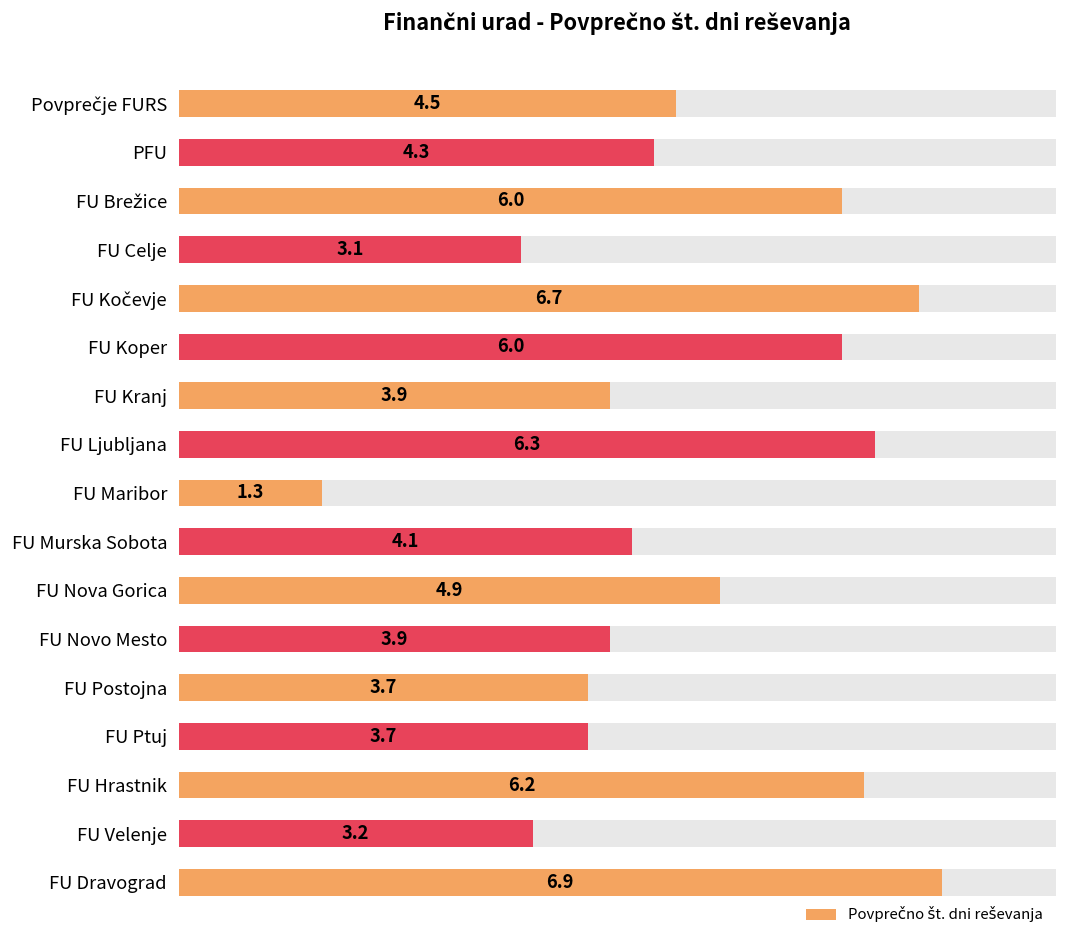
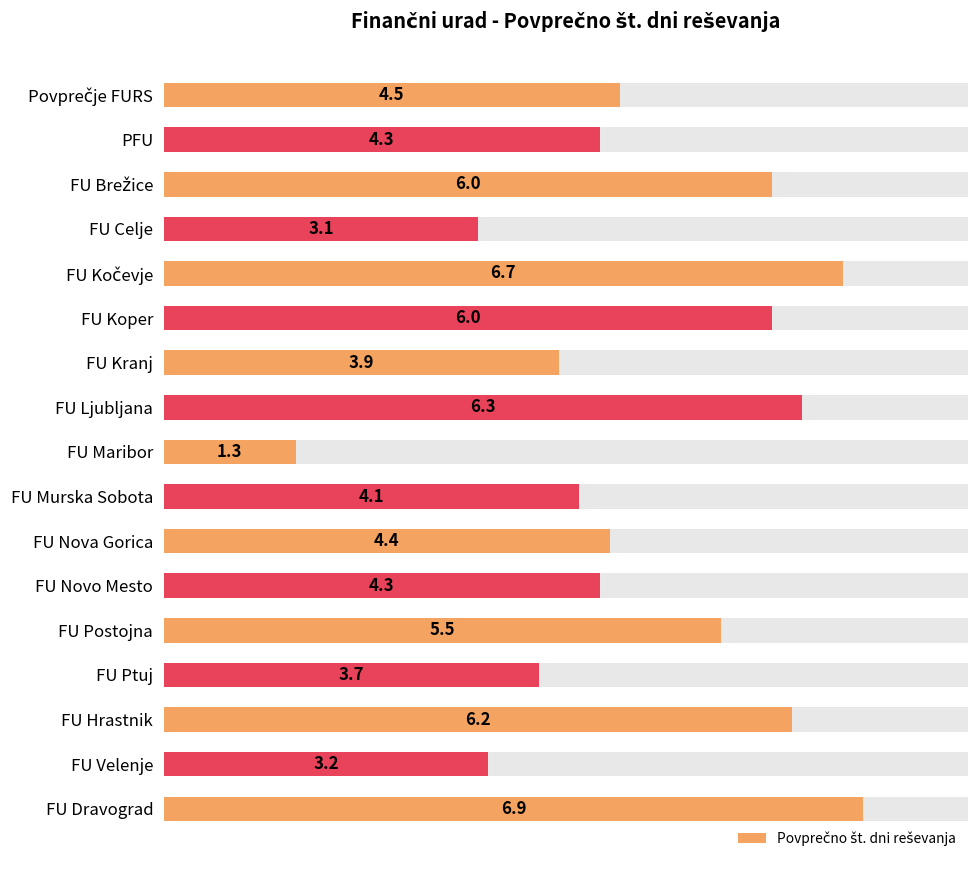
Povprečno št. dni reševanja, FU Nova Gorica: 4.9 -> 4.4
Povprečno št. dni reševanja, FU Novo Mesto: 3.9 -> 4.3
Povprečno št. dni reševanja, FU Postojna: 3.7 -> 5.5
